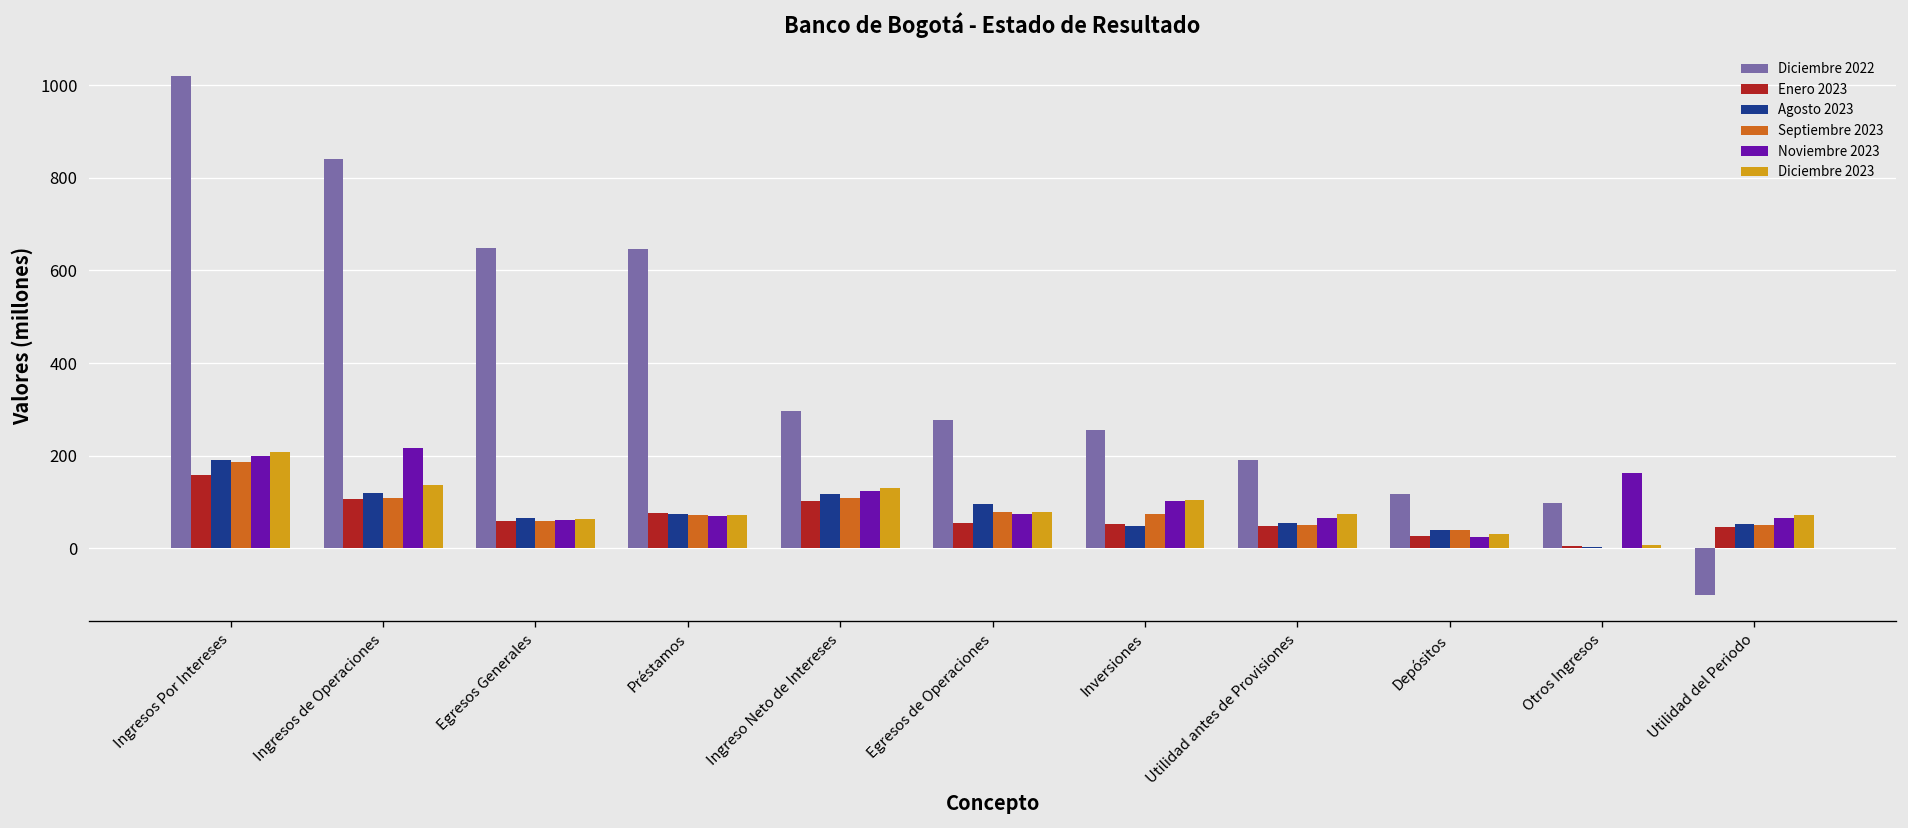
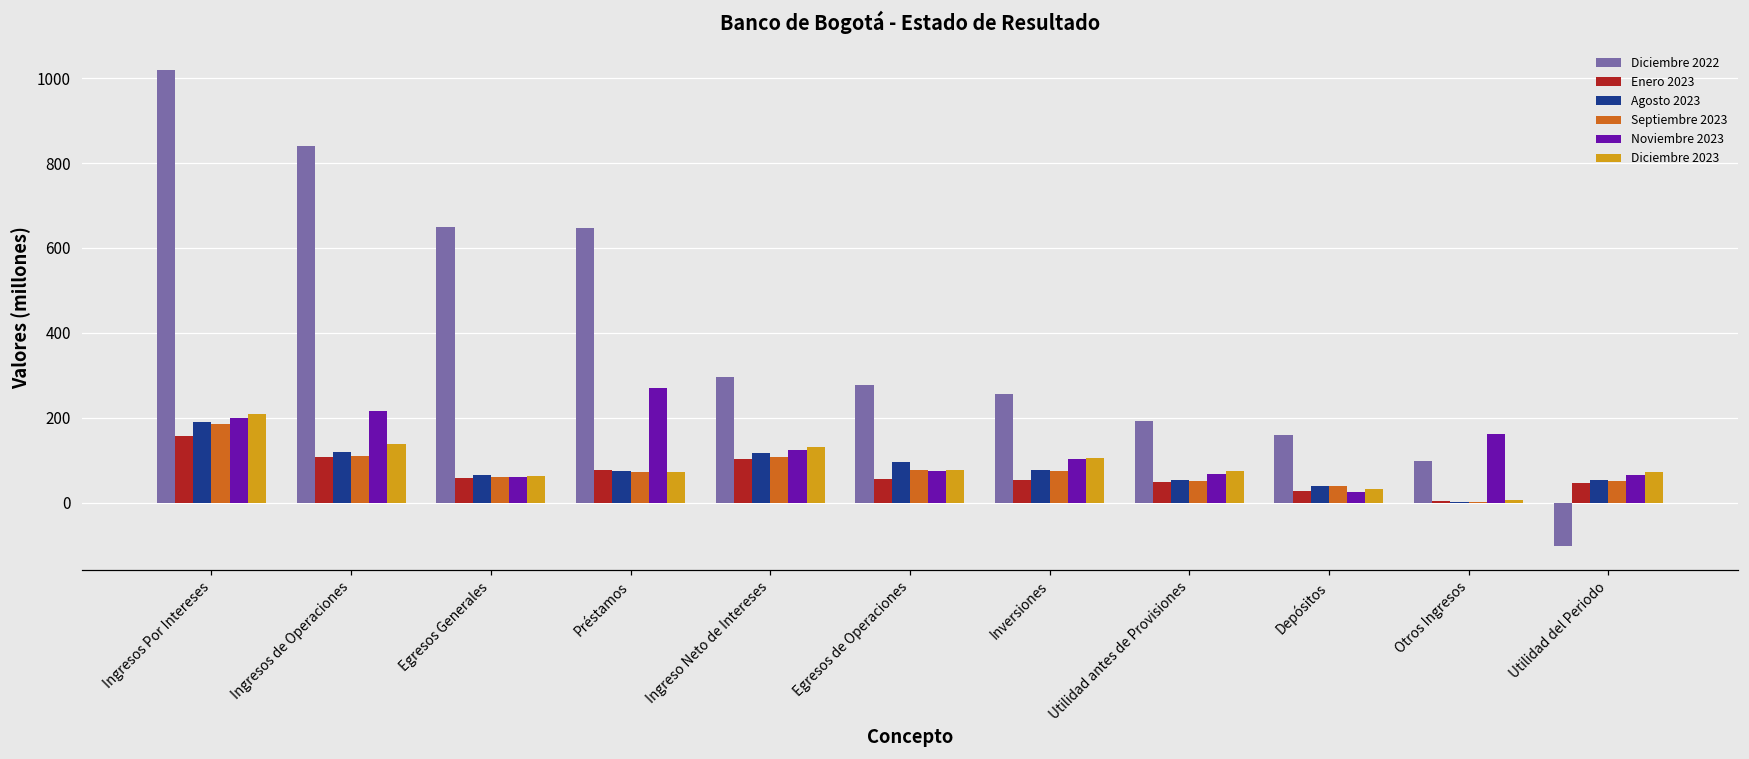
Noviembre 2023, Préstamos: 70 -> 270
Agosto 2023, Inversiones: 50 -> 80
Diciembre 2022, Depósitos: 120 -> 160
